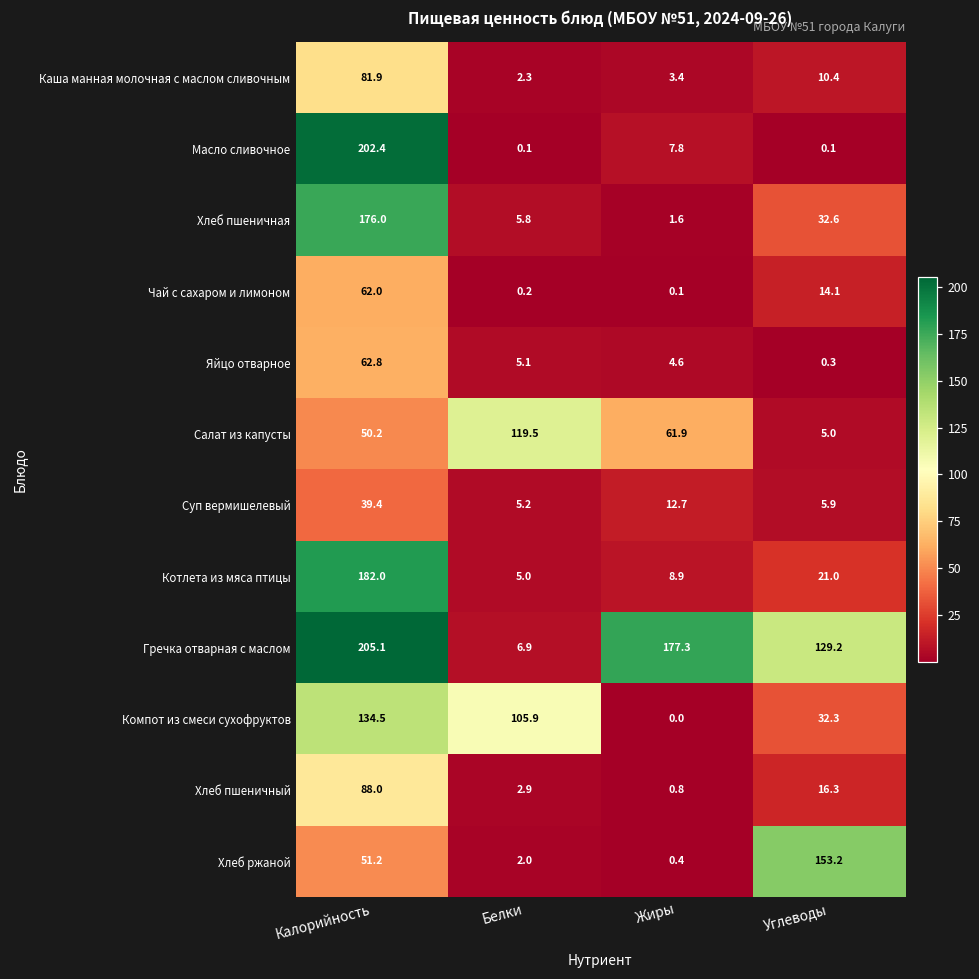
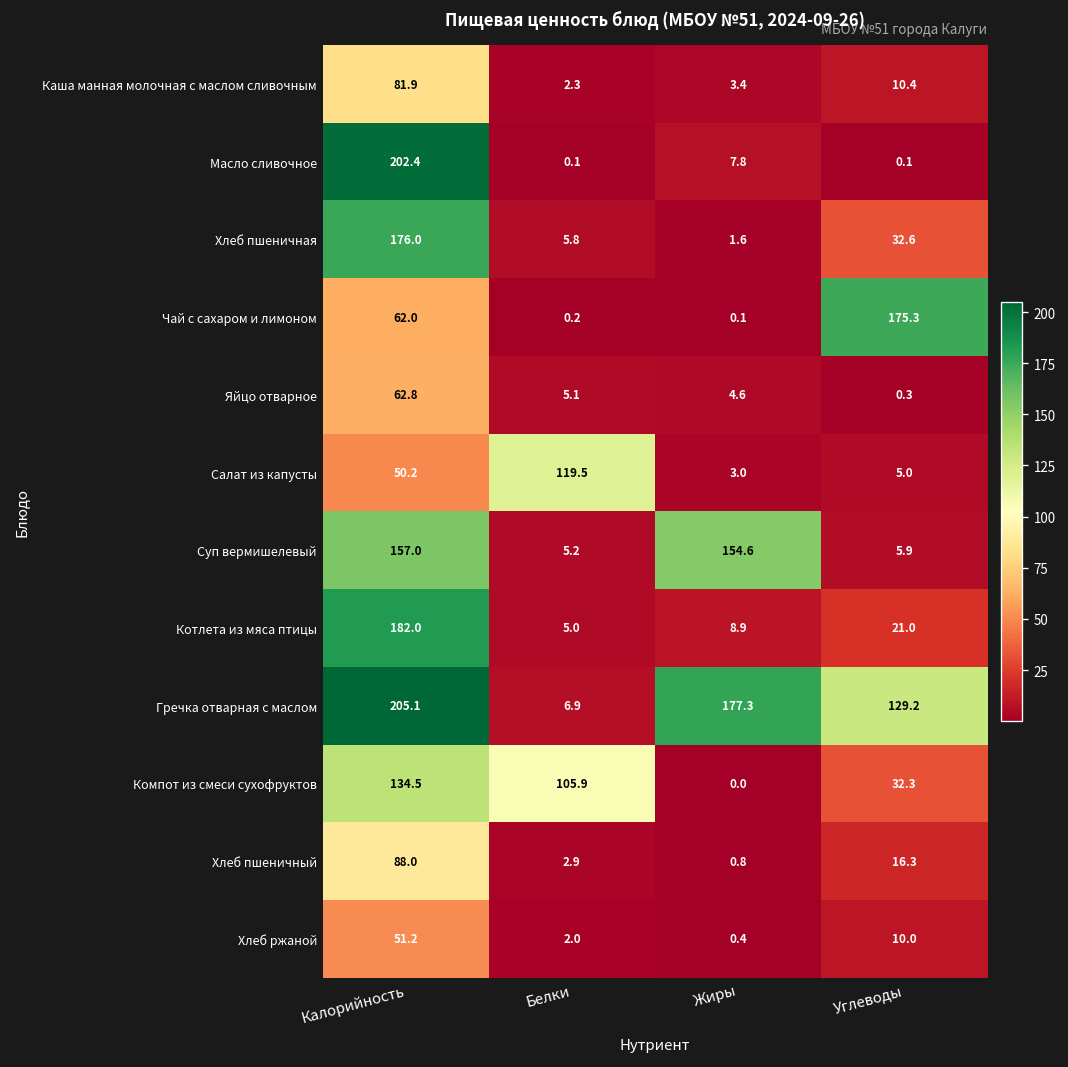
Чай с сахаром и лимоном, Углеводы: 14.1 -> 175.3
Салат из капусты, Жиры: 61.9 -> 3.0
Суп вермишелевый, Калорийность: 39.4 -> 157.0
Суп вермишелевый, Жиры: 12.7 -> 154.6
Хлеб ржаной, Углеводы: 153.2 -> 10.0
